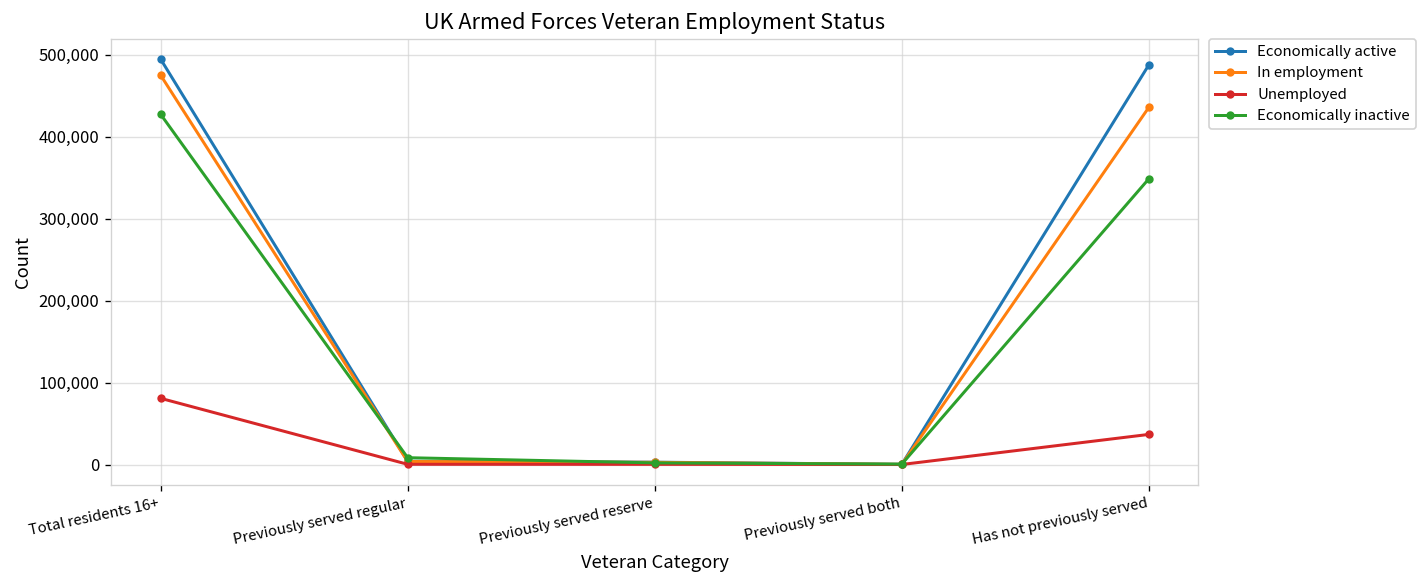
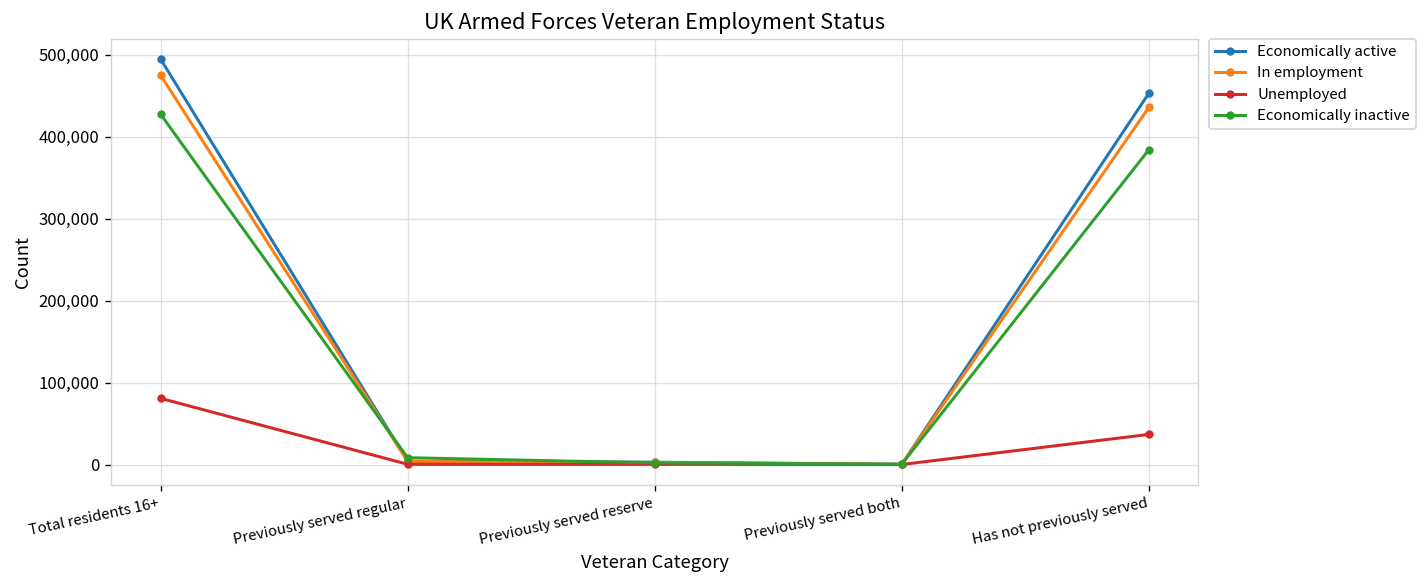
Economically active, Has not previously served: 490,000 -> 450,000
Economically inactive, Has not previously served: 350,000 -> 380,000
